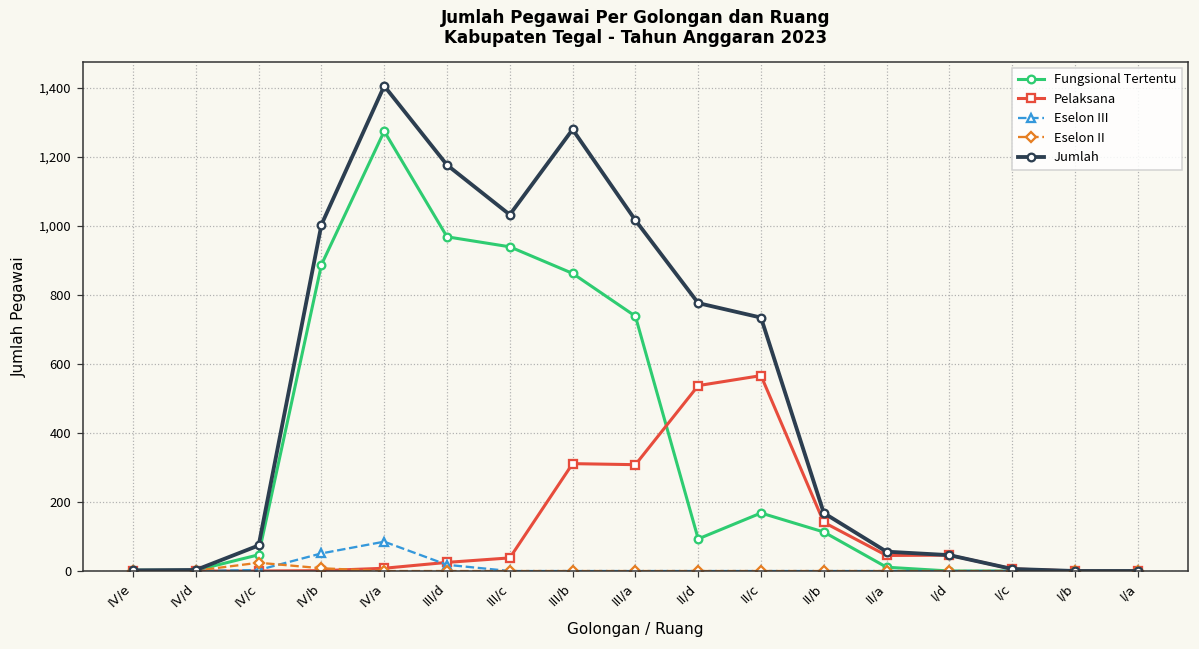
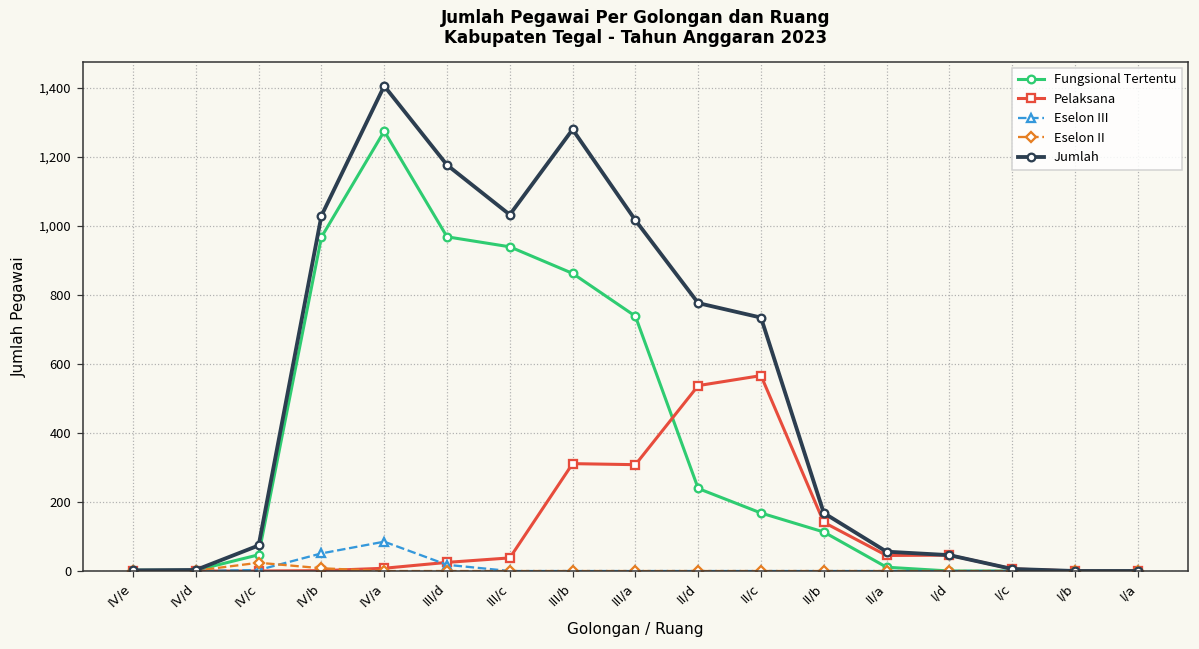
Fungsional Tertentu, IV/b: 890 -> 970
Jumlah, IV/b: 1,000 -> 1,030
Fungsional Tertentu, II/d: 90 -> 240
